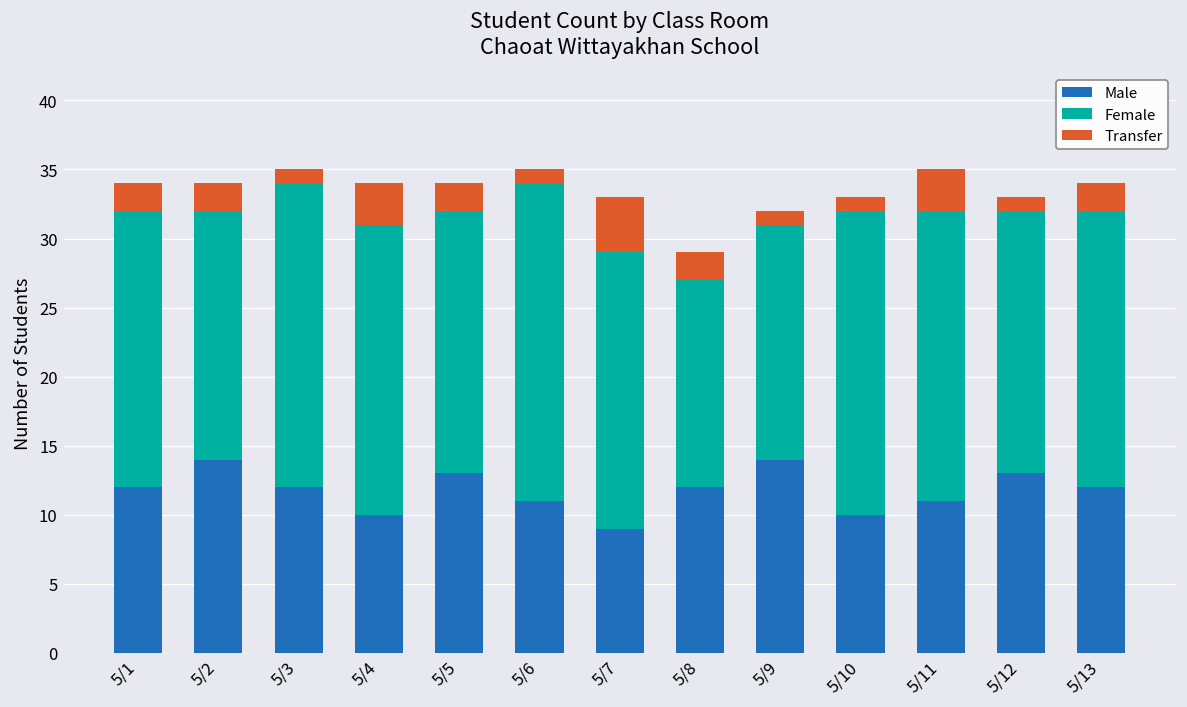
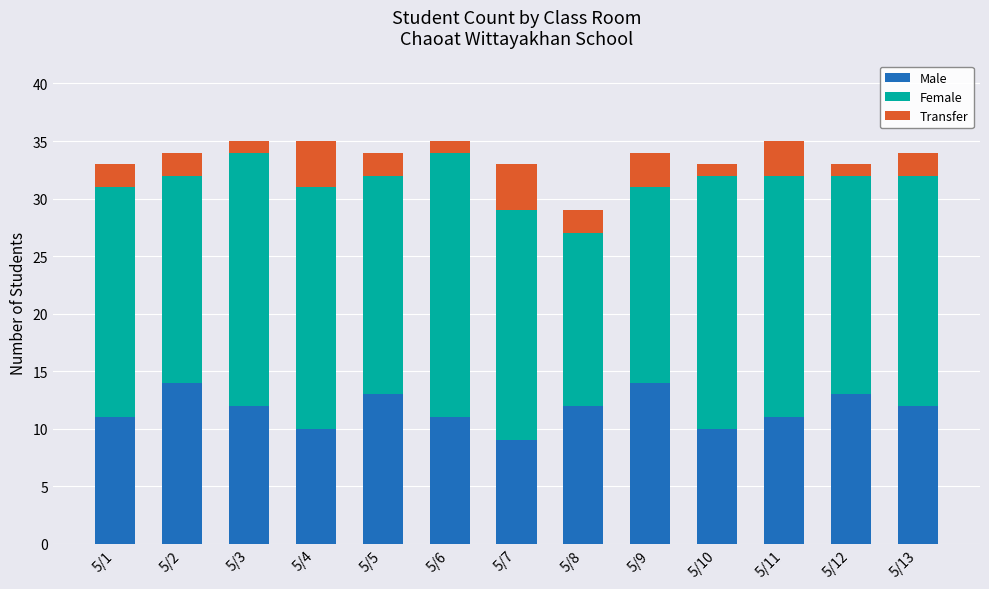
Male, 5/1: 12 -> 11
Transfer, 5/4: 3 -> 4
Transfer, 5/9: 1 -> 3
